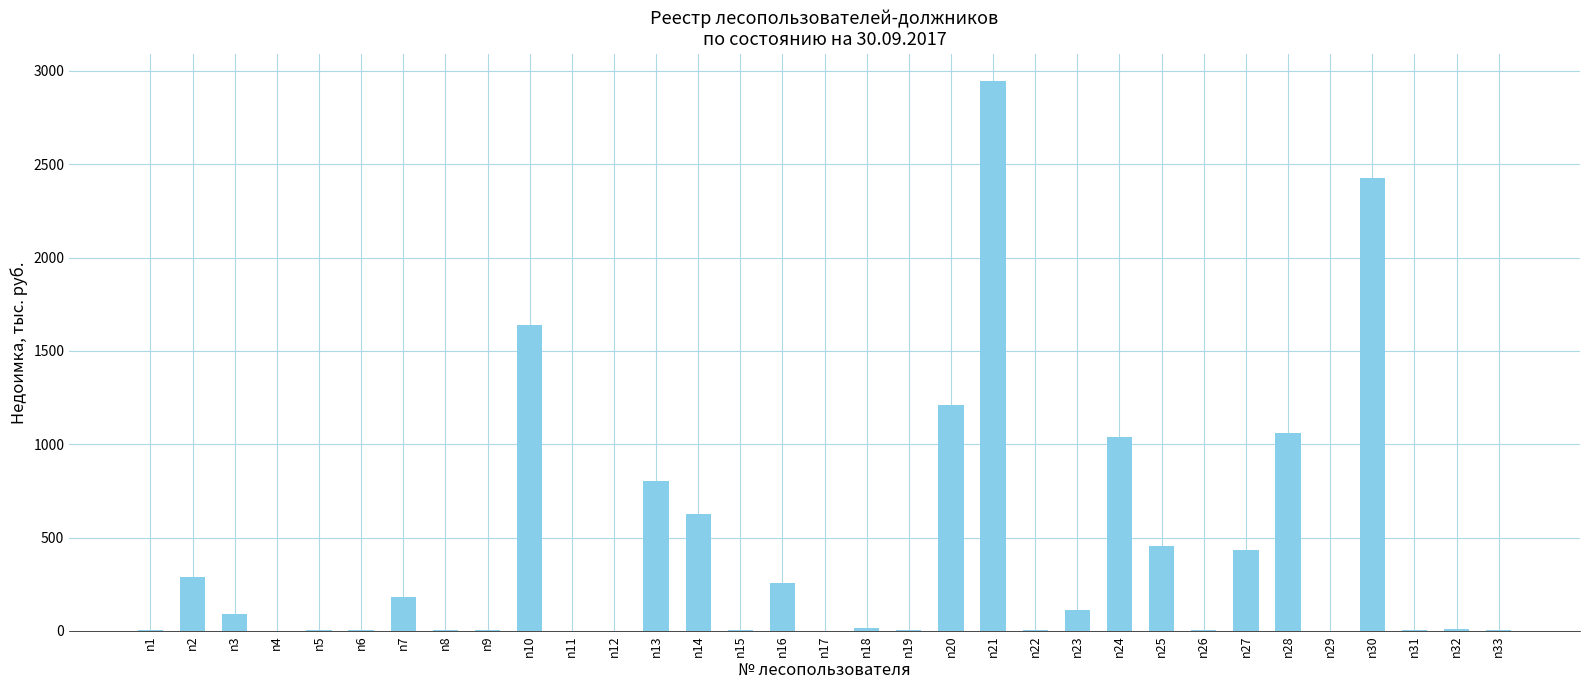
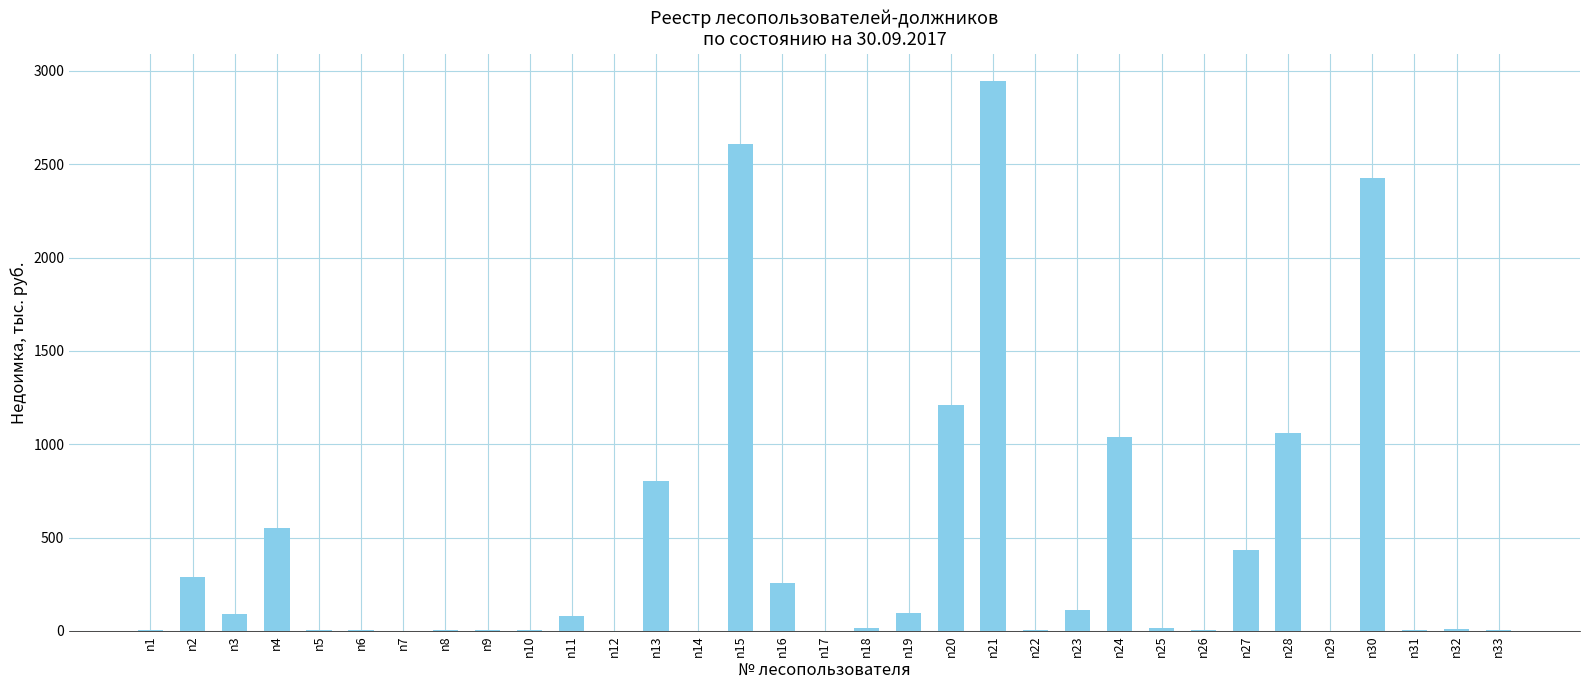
n4: 0 -> 550
n7: 180 -> 0
n10: 1640 -> 0
n11: 0 -> 80
n14: 630 -> 0
n15: 0 -> 2610
n19: 0 -> 90
n25: 460 -> 10
